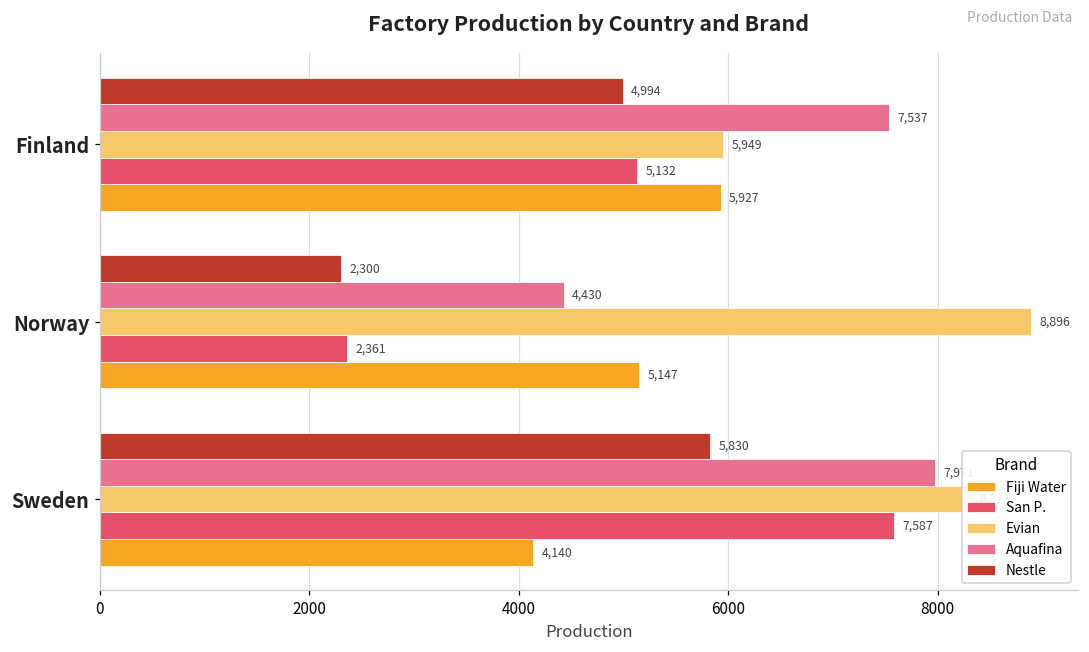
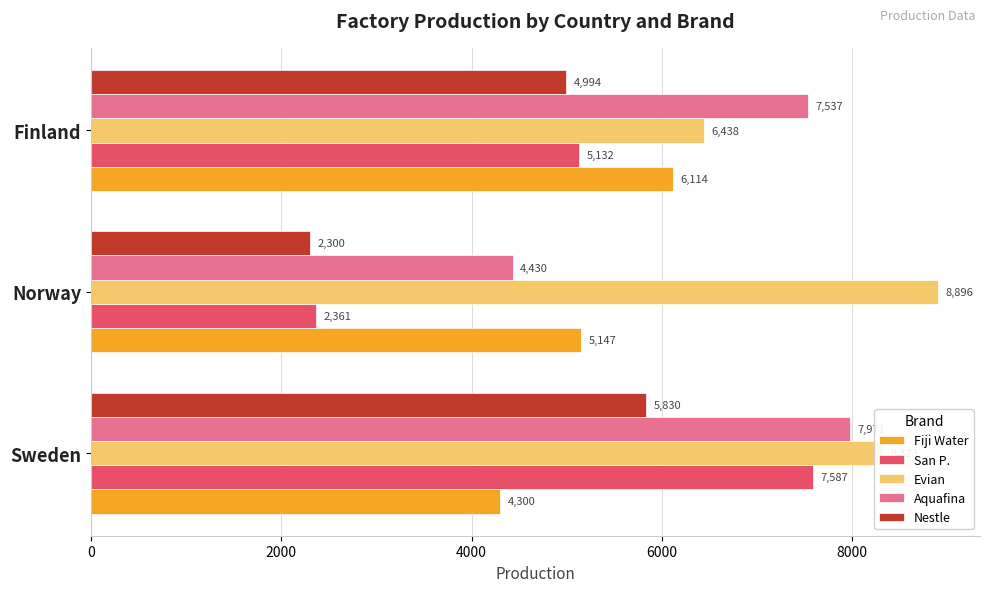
Evian, Finland: 5,949 -> 6,438
Fiji Water, Finland: 5,927 -> 6,114
Fiji Water, Sweden: 4,140 -> 4,300
